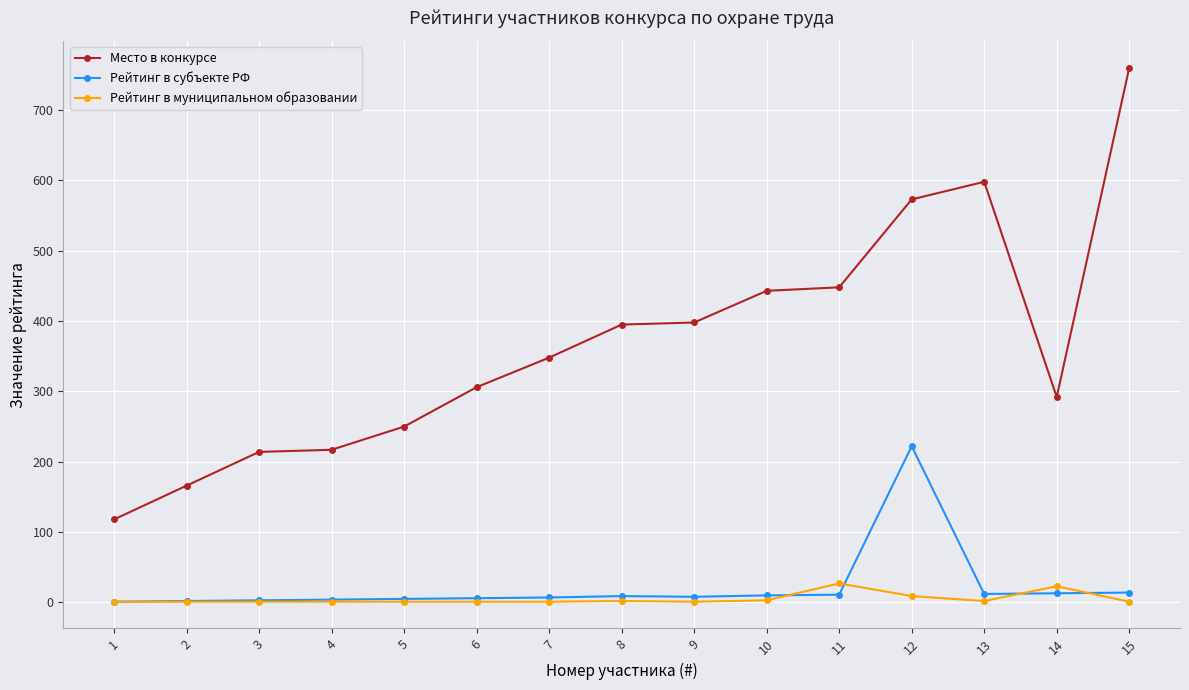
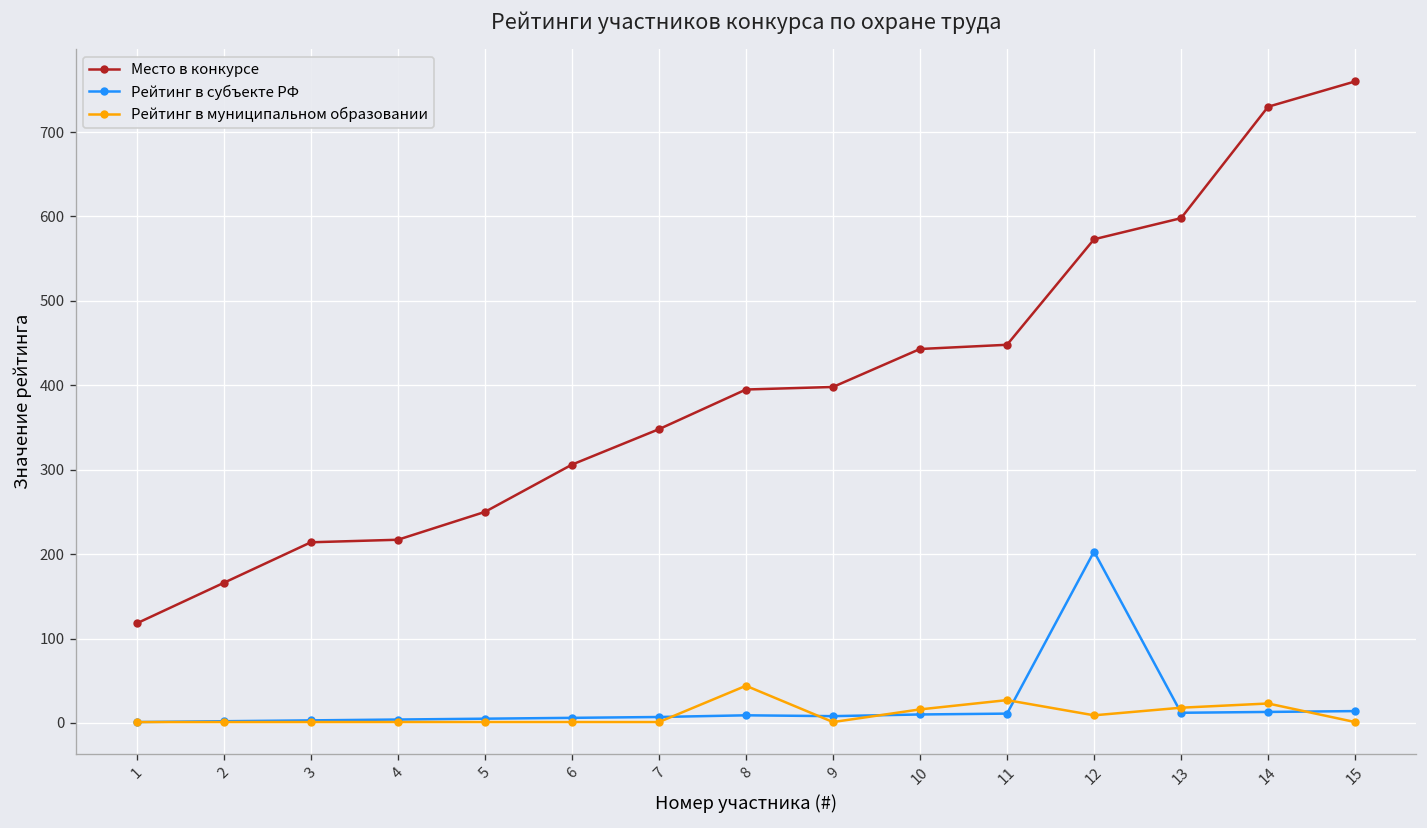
Рейтинг в муниципальном образовании, 8: 0 -> 40
Рейтинг в муниципальном образовании, 10: 0 -> 20
Рейтинг в субъекте РФ, 12: 220 -> 200
Рейтинг в муниципальном образовании, 13: 0 -> 20
Место в конкурсе, 14: 290 -> 730
